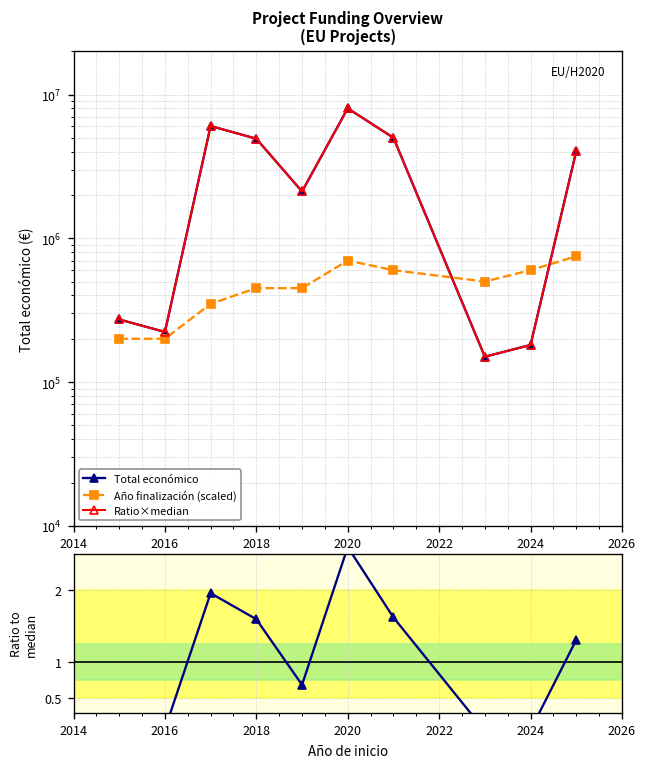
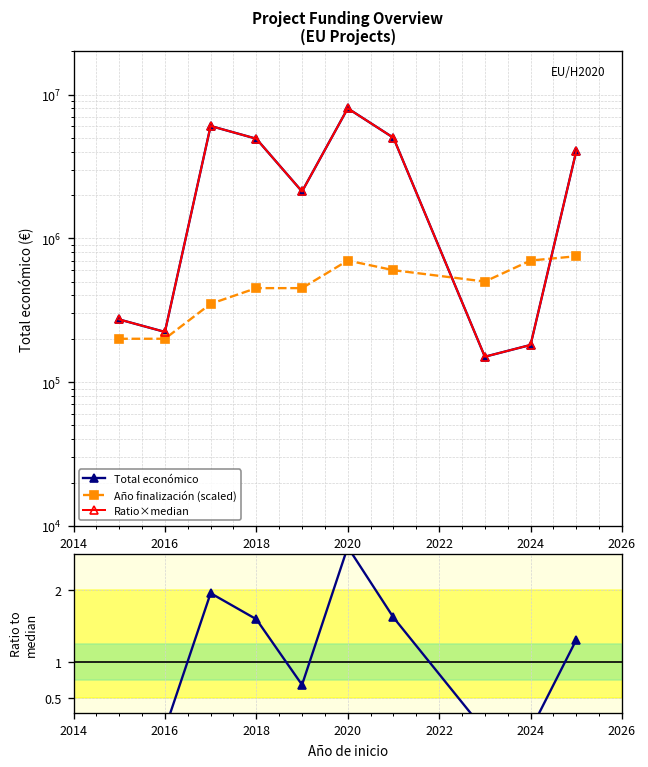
Project Funding Overview (EU Projects), Año finalización (scaled), 2024: 600000 -> 700000
